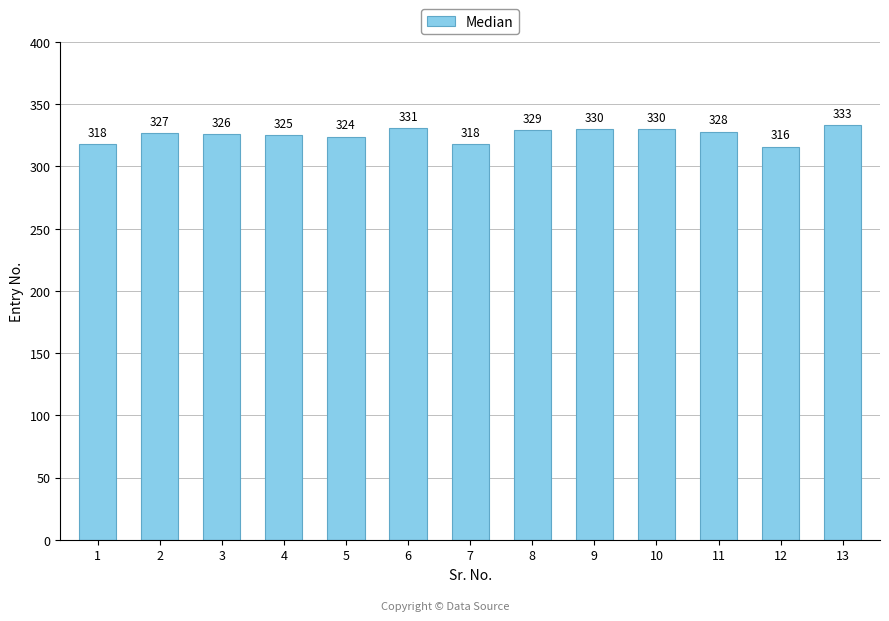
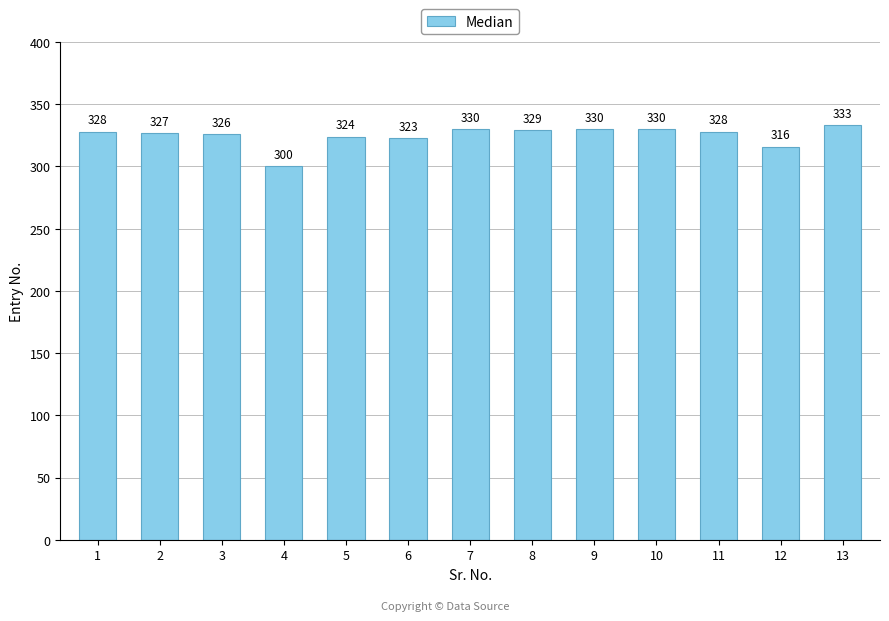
1: 318 -> 328
4: 325 -> 300
6: 331 -> 323
7: 318 -> 330
